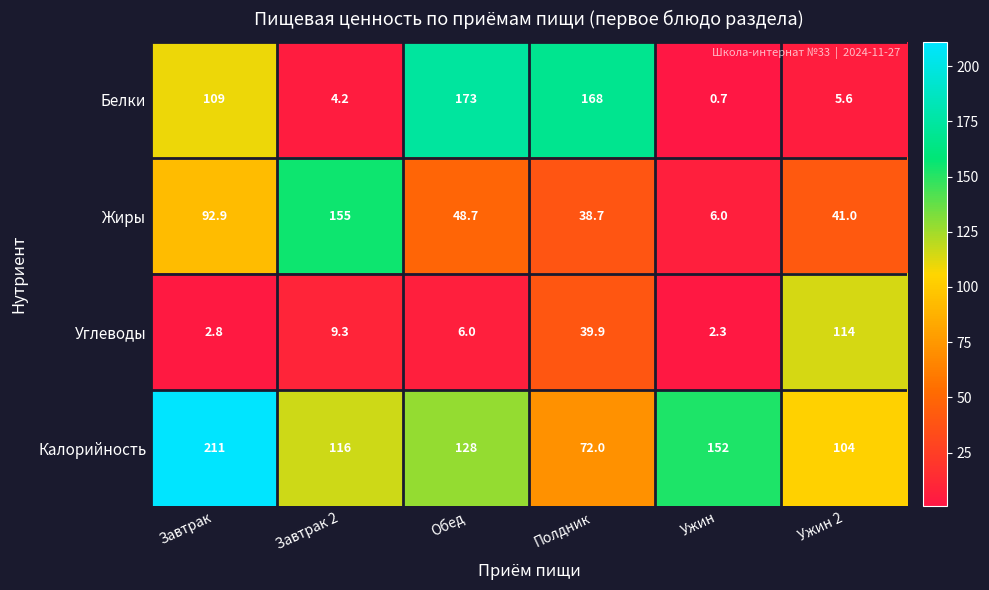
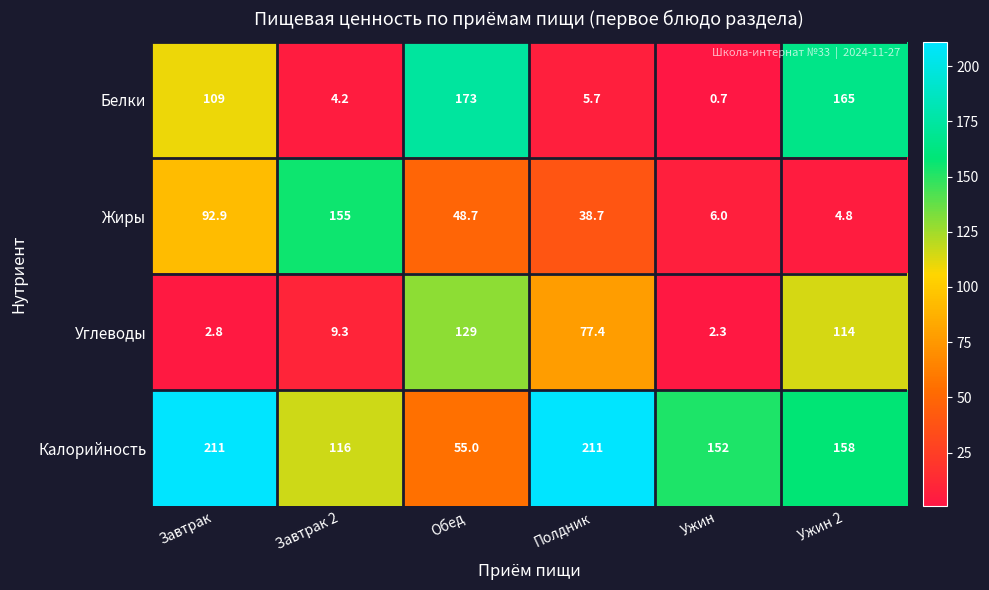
Белки, Полдник: 168 -> 5.7
Белки, Ужин 2: 5.6 -> 165
Жиры, Ужин 2: 41.0 -> 4.8
Углеводы, Обед: 6.0 -> 129
Углеводы, Полдник: 39.9 -> 77.4
Калорийность, Обед: 128 -> 55.0
Калорийность, Полдник: 72.0 -> 211
Калорийность, Ужин 2: 104 -> 158
